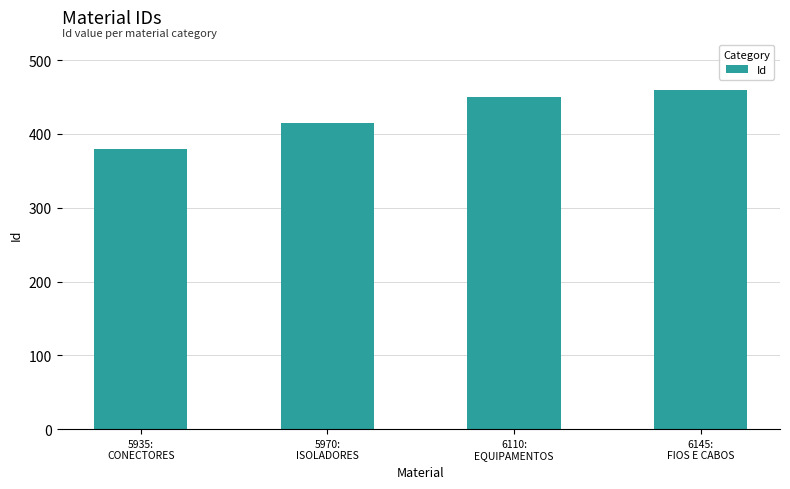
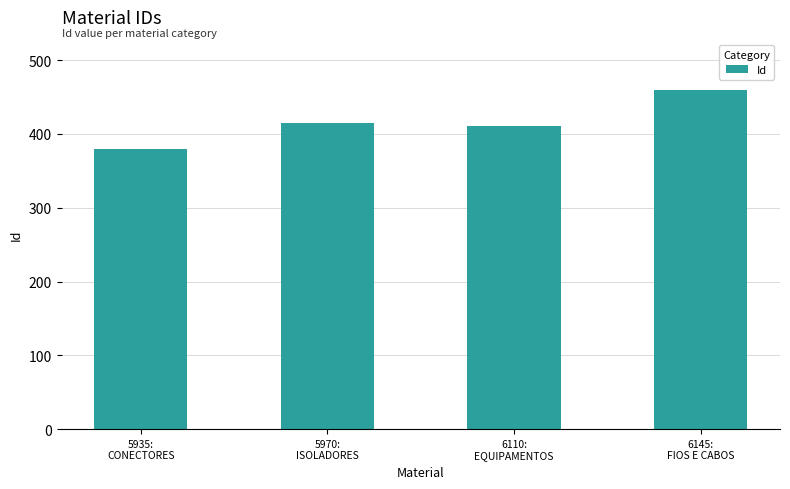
6110: EQUIPAMENTOS: 450 -> 410
